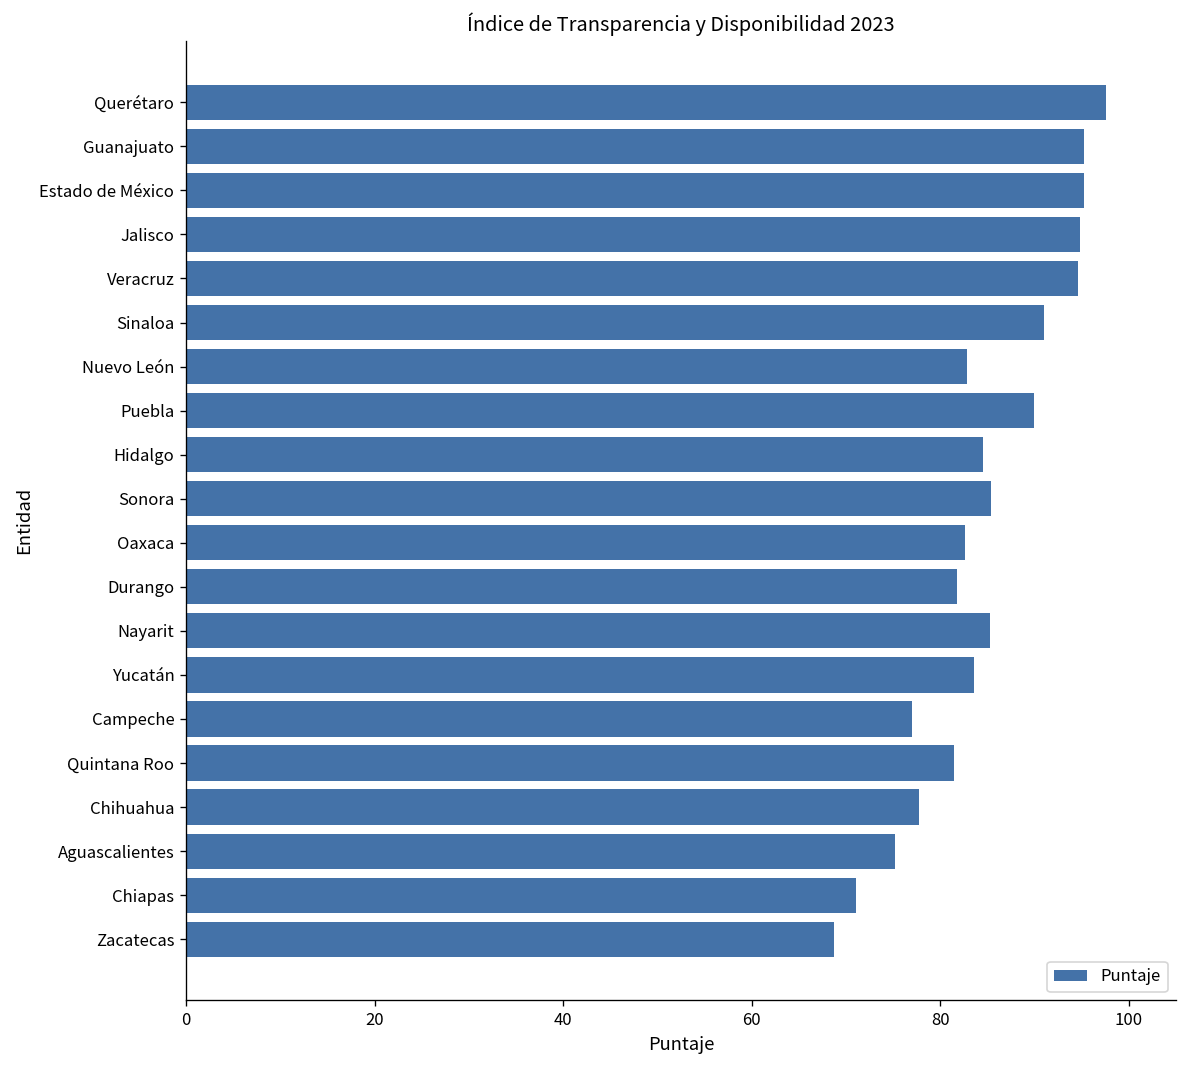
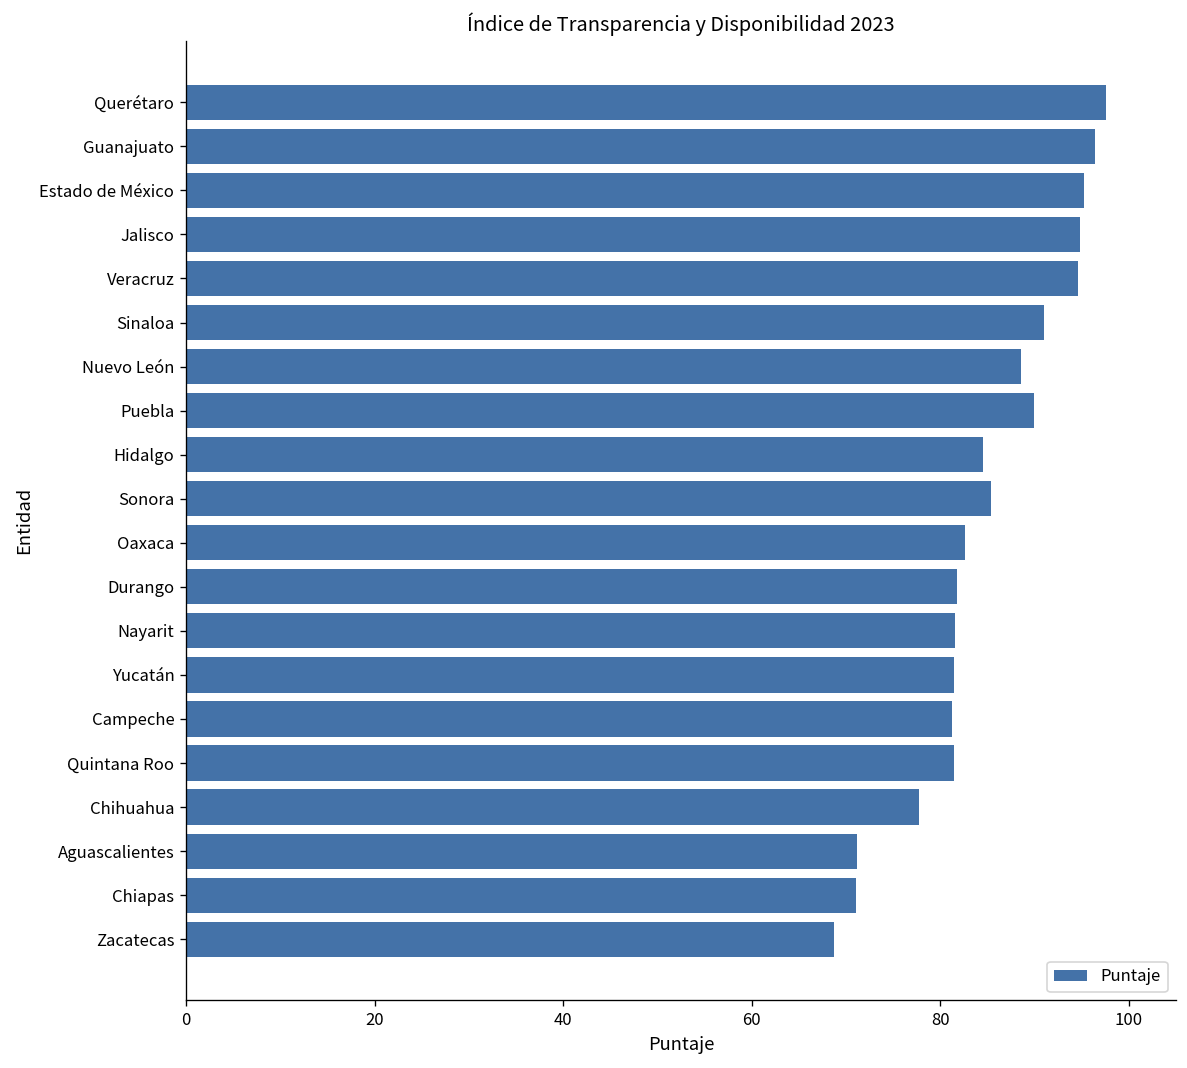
Guanajuato: 95 -> 96
Nuevo León: 83 -> 89
Nayarit: 85 -> 82
Yucatán: 84 -> 81
Campeche: 77 -> 81
Aguascalientes: 75 -> 71
